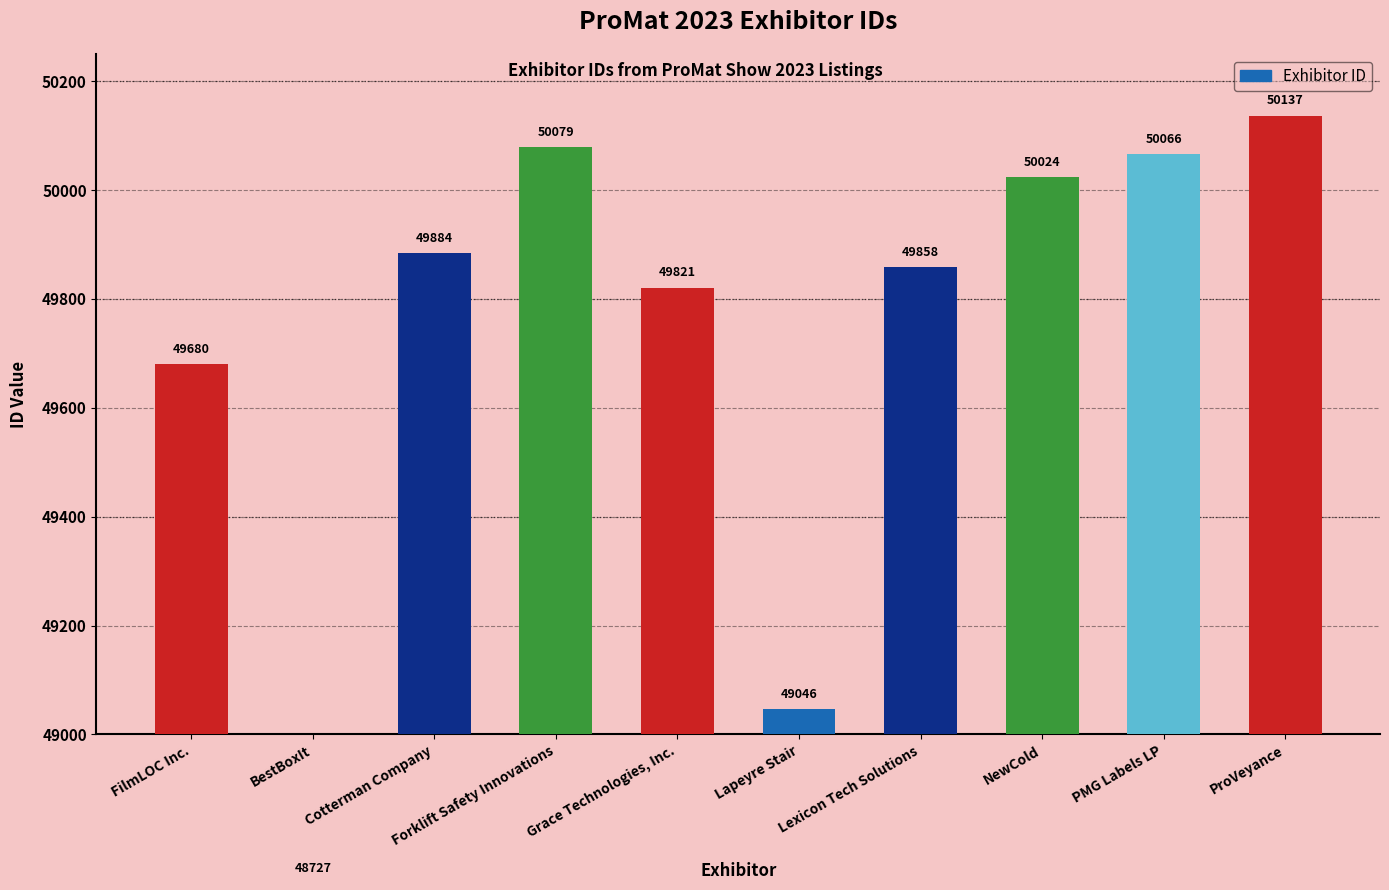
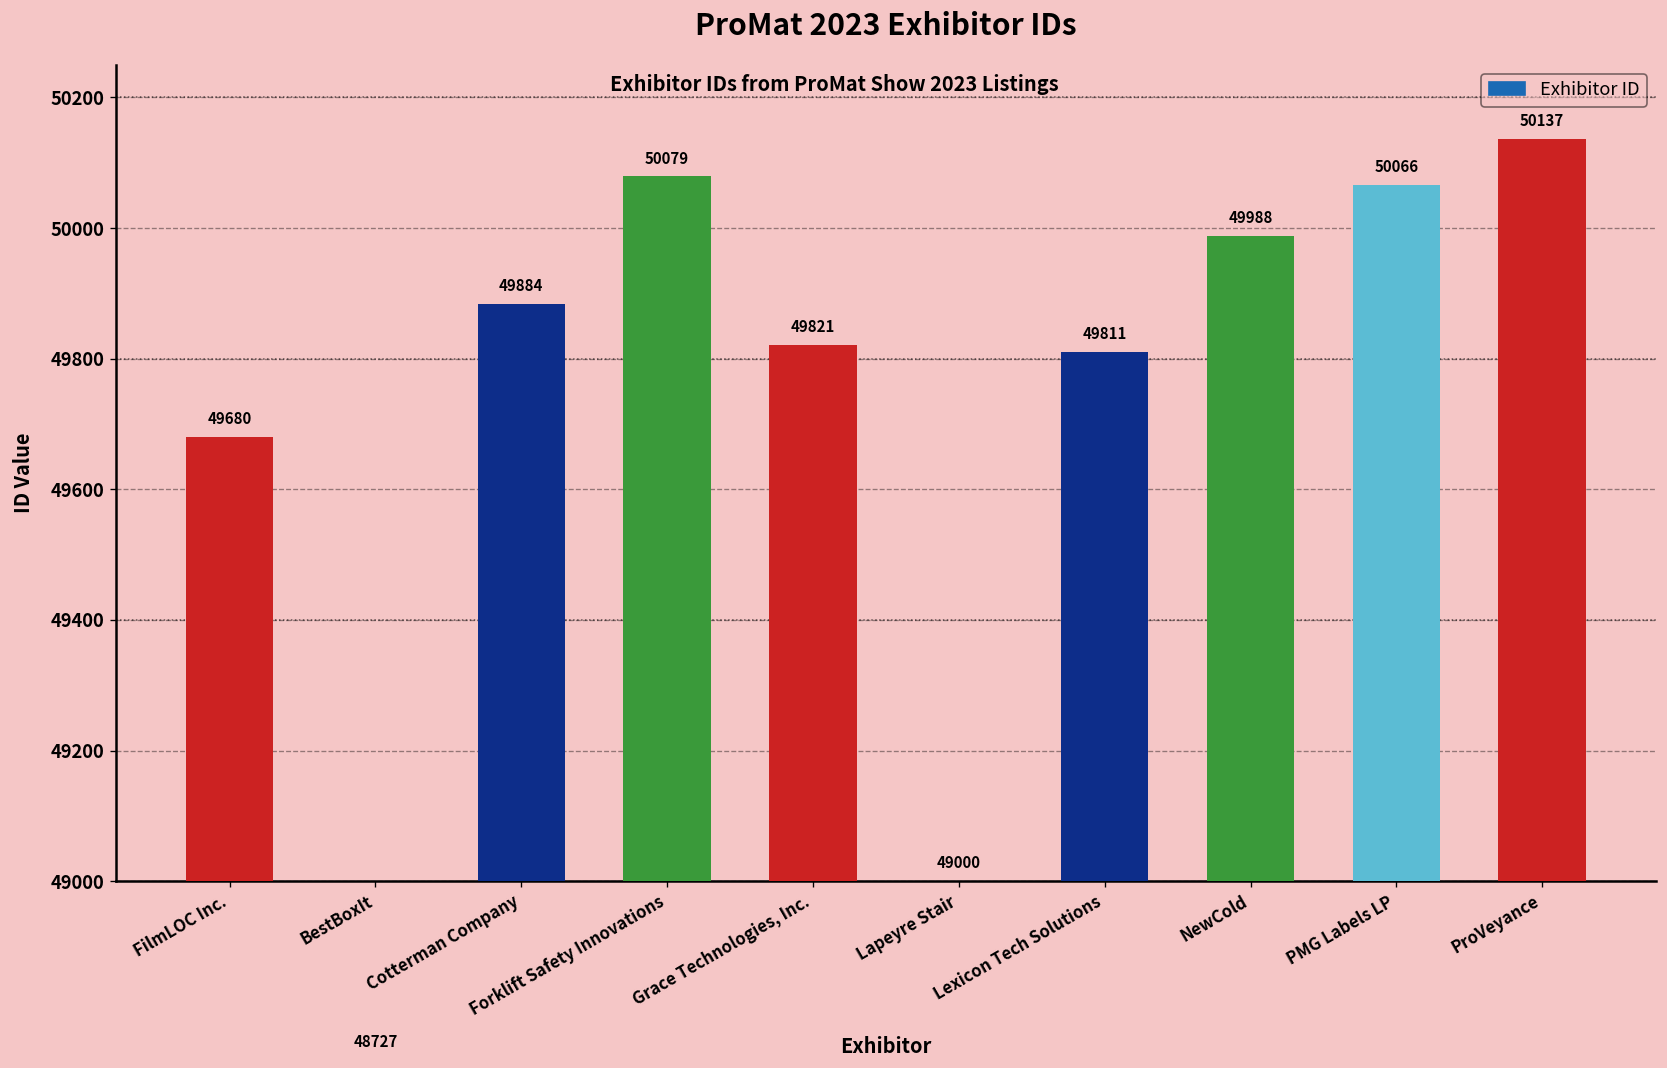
Lapeyre Stair: 49046 -> 49000
Lexicon Tech Solutions: 49858 -> 49811
NewCold: 50024 -> 49988
